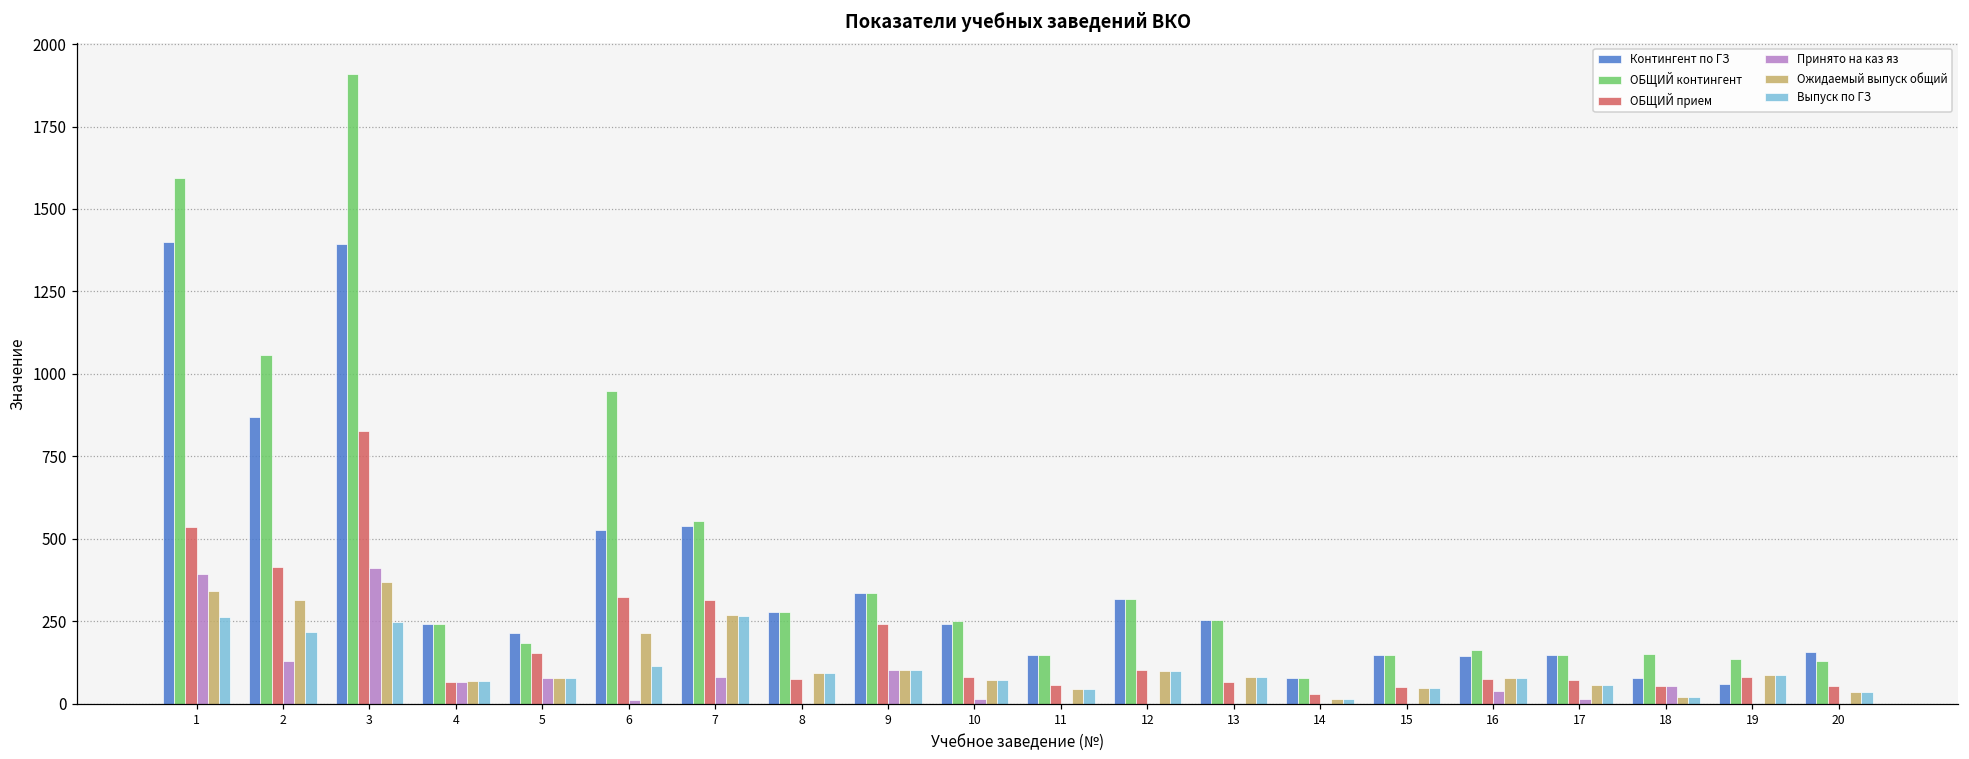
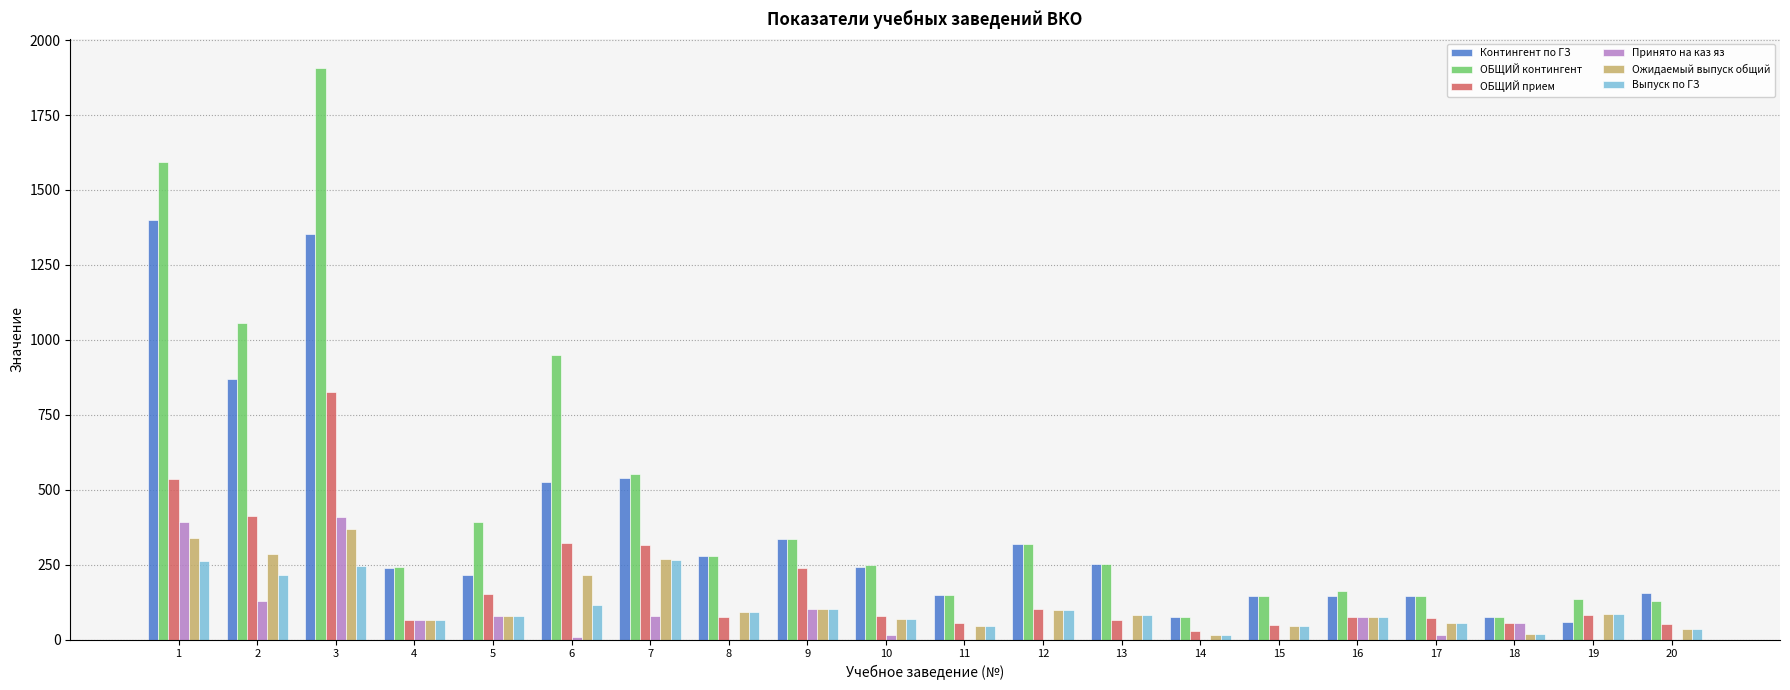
Ожидаемый выпуск общий, 2: 320 -> 290
Контингент по ГЗ, 3: 1400 -> 1350
ОБЩИЙ контингент, 5: 190 -> 390
Принято на каз яз, 16: 40 -> 80
ОБЩИЙ контингент, 18: 150 -> 80
